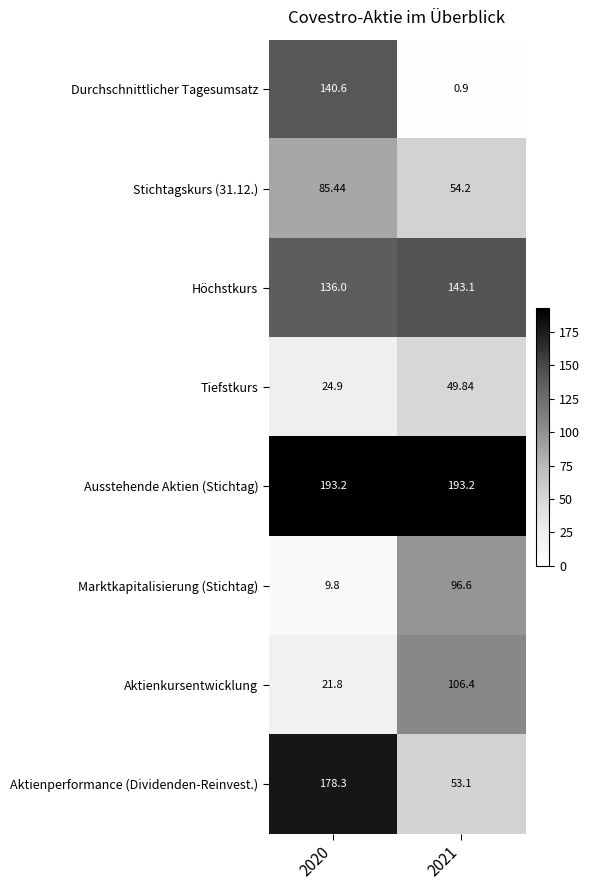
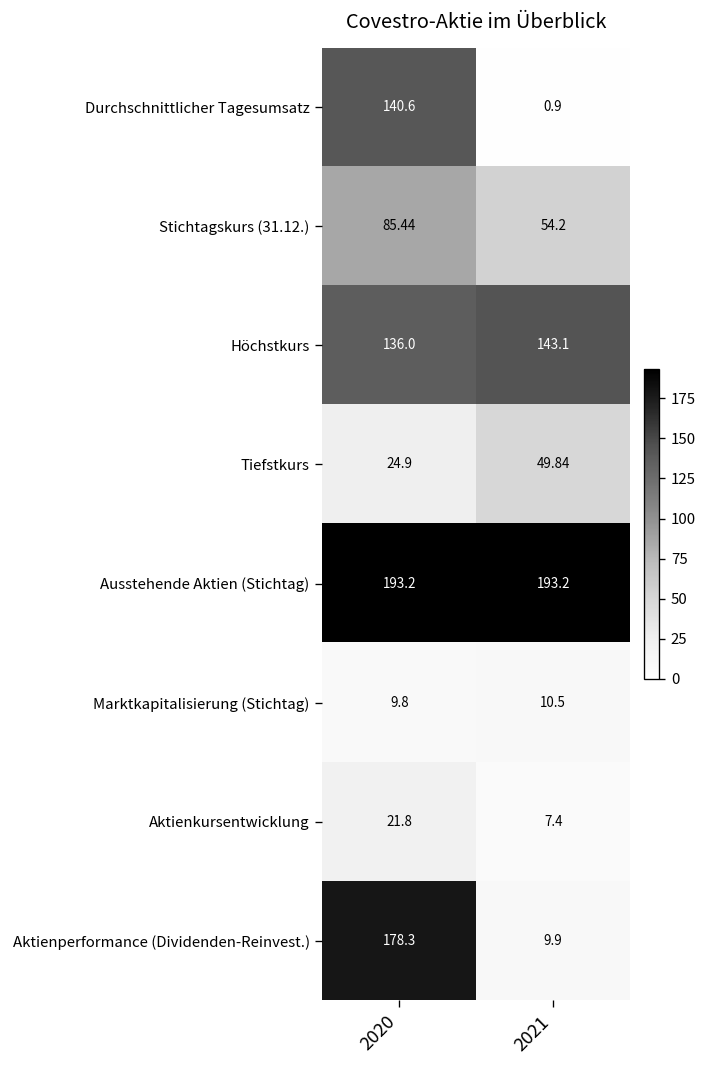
Marktkapitalisierung (Stichtag), 2021: 96.6 -> 10.5
Aktienkursentwicklung, 2021: 106.4 -> 7.4
Aktienperformance (Dividenden-Reinvest.), 2021: 53.1 -> 9.9
